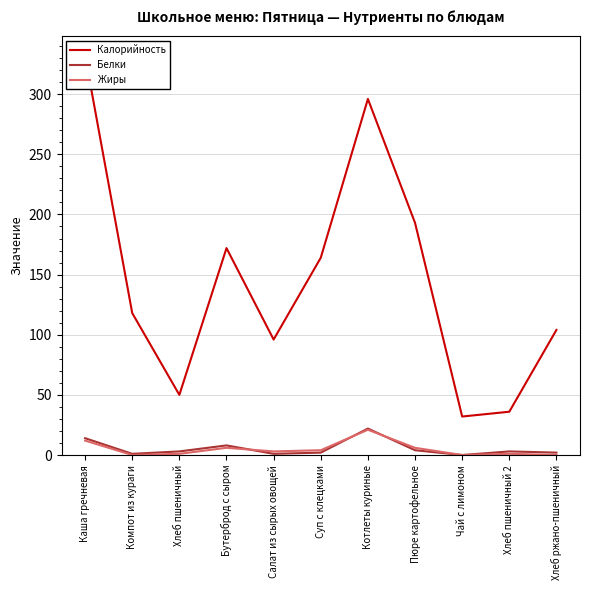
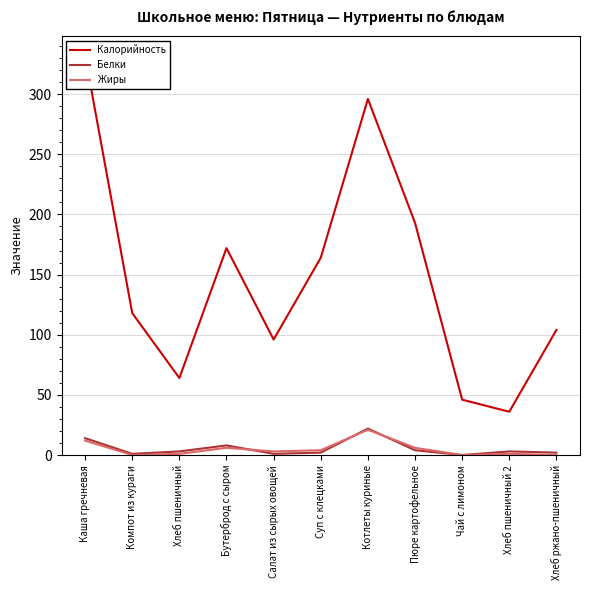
Калорийность, Хлеб пшеничный: 50 -> 64
Калорийность, Чай с лимоном: 32 -> 46
